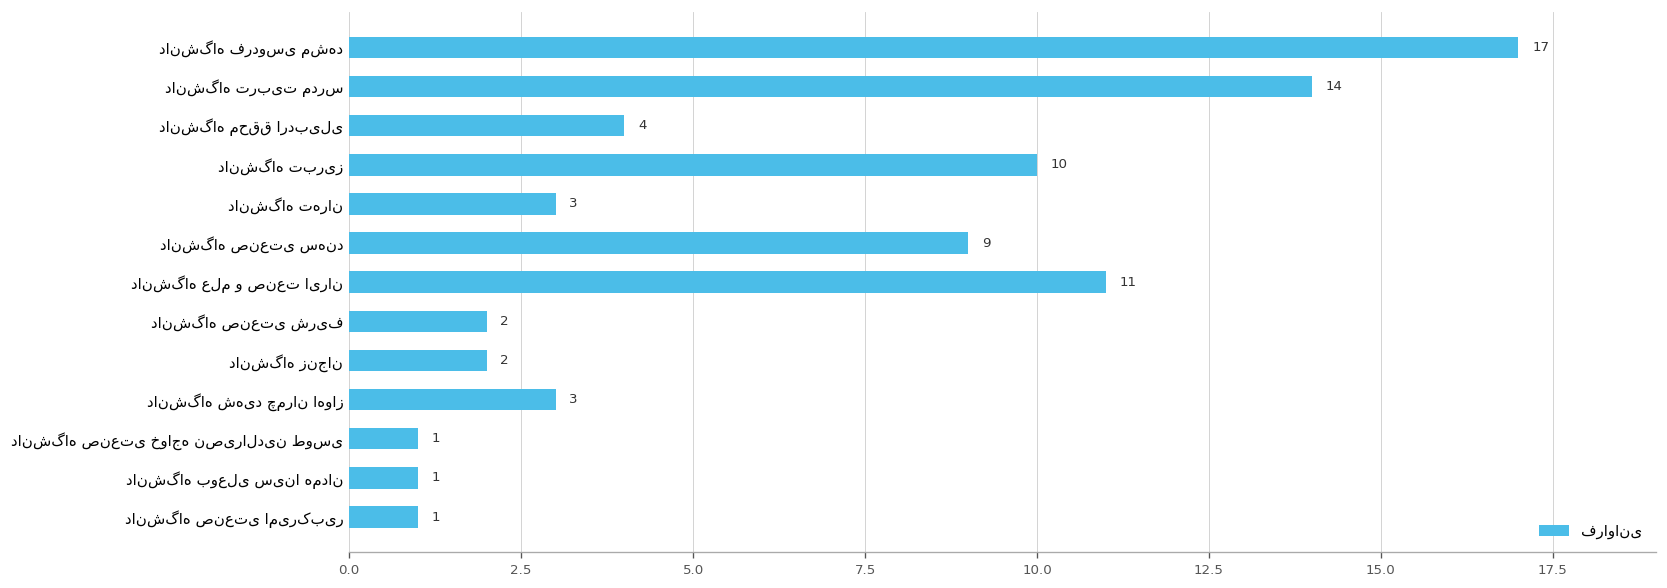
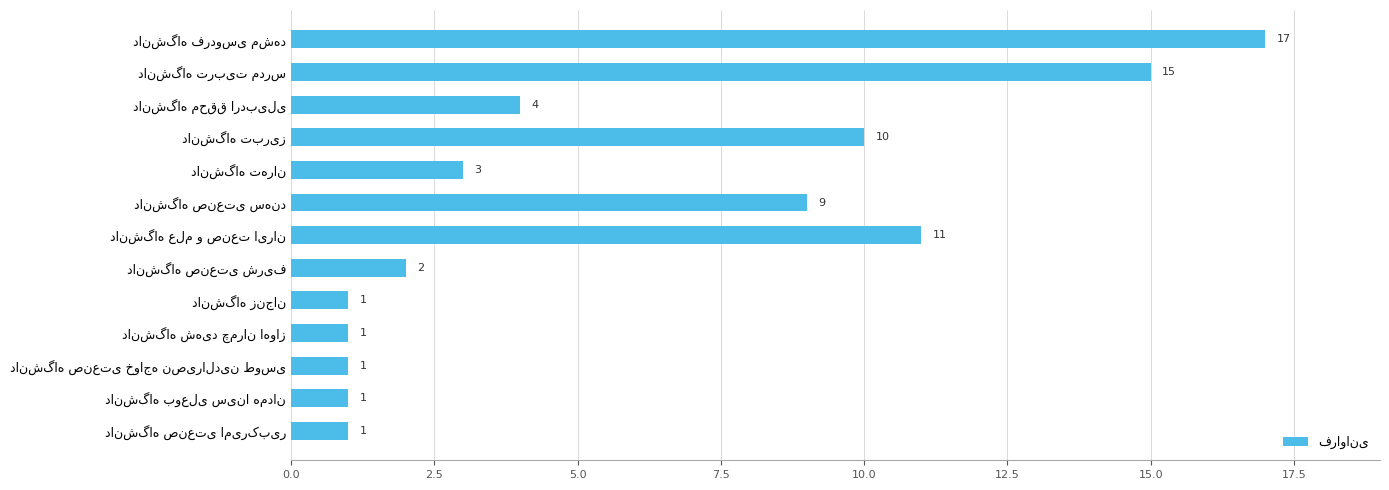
دانشگاه تربیت مدرس: 14 -> 15
دانشگاه زنجان: 2 -> 1
دانشگاه شهید چمران اهواز: 3 -> 1
